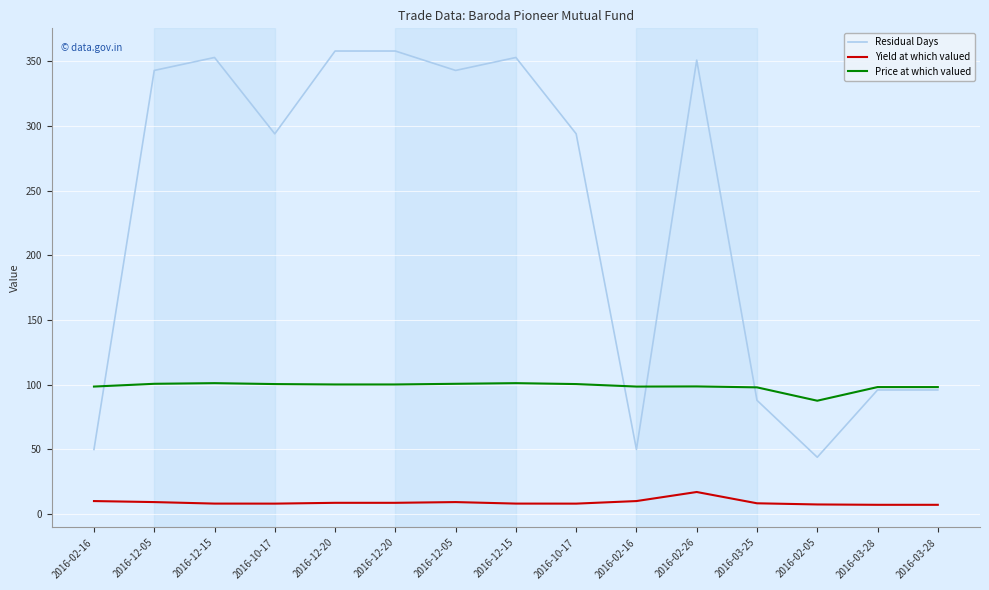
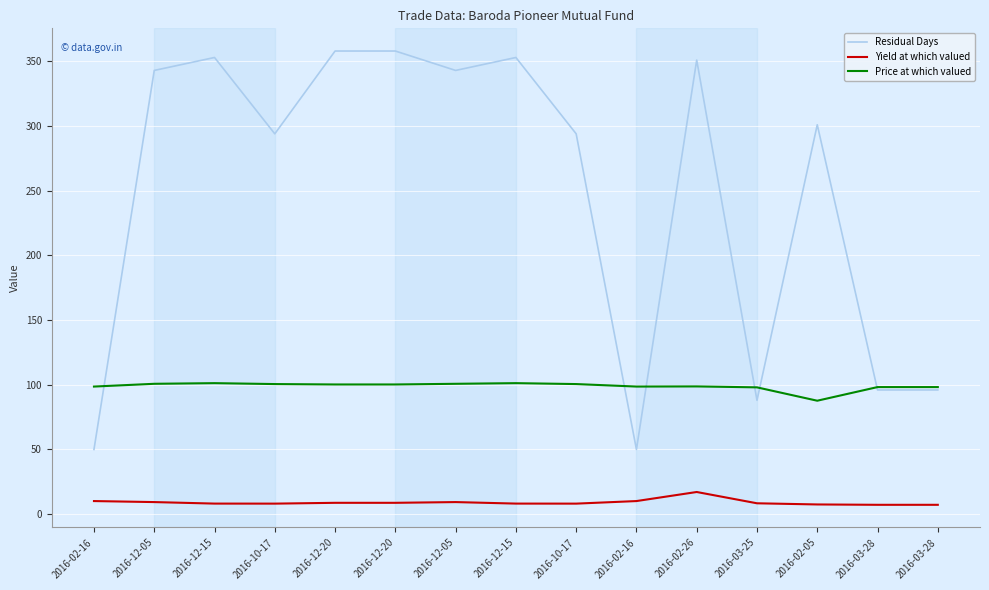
Residual Days, 2016-02-05: 44 -> 301
